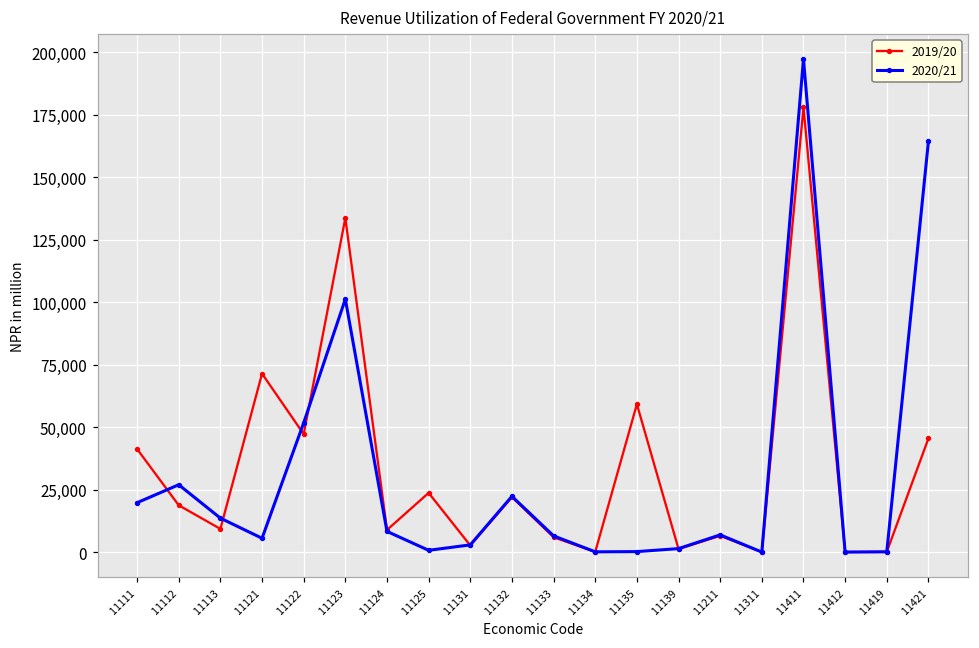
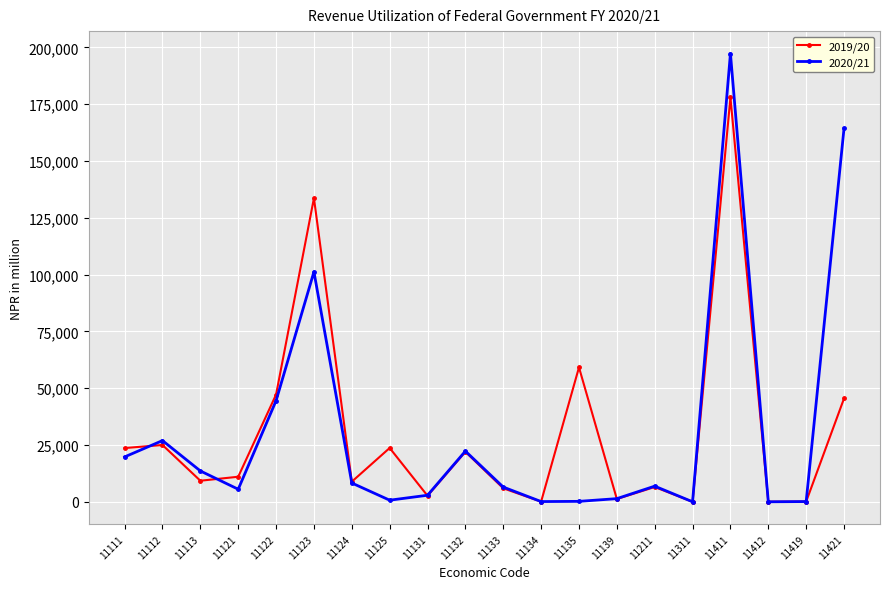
2019/20, 11111: 41,000 -> 24,000
2019/20, 11112: 19,000 -> 25,000
2019/20, 11121: 71,000 -> 11,000
2020/21, 11122: 52,000 -> 45,000
